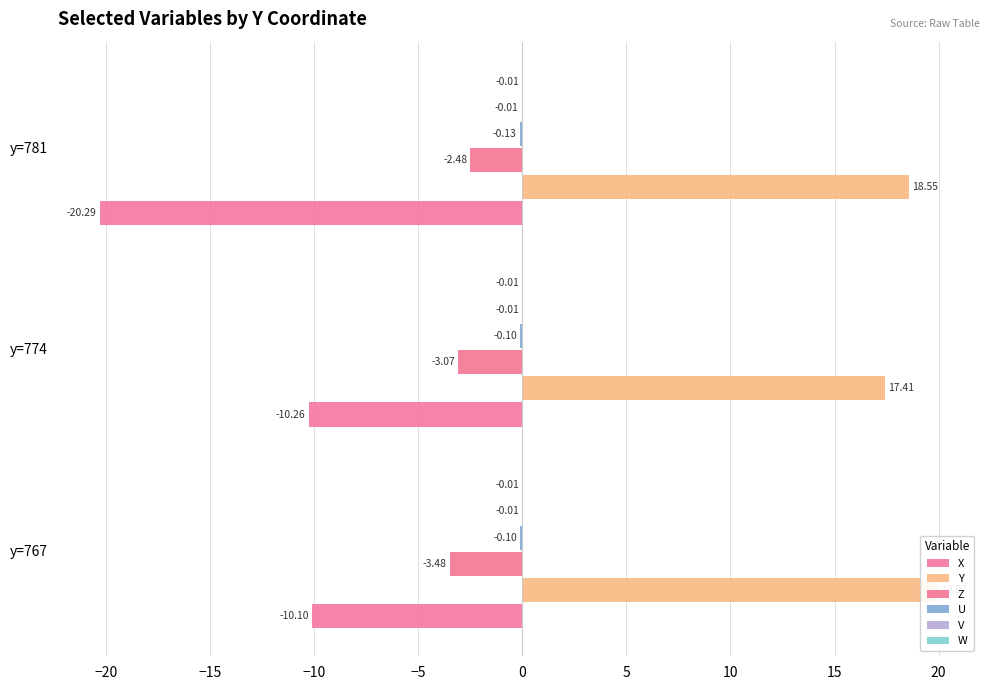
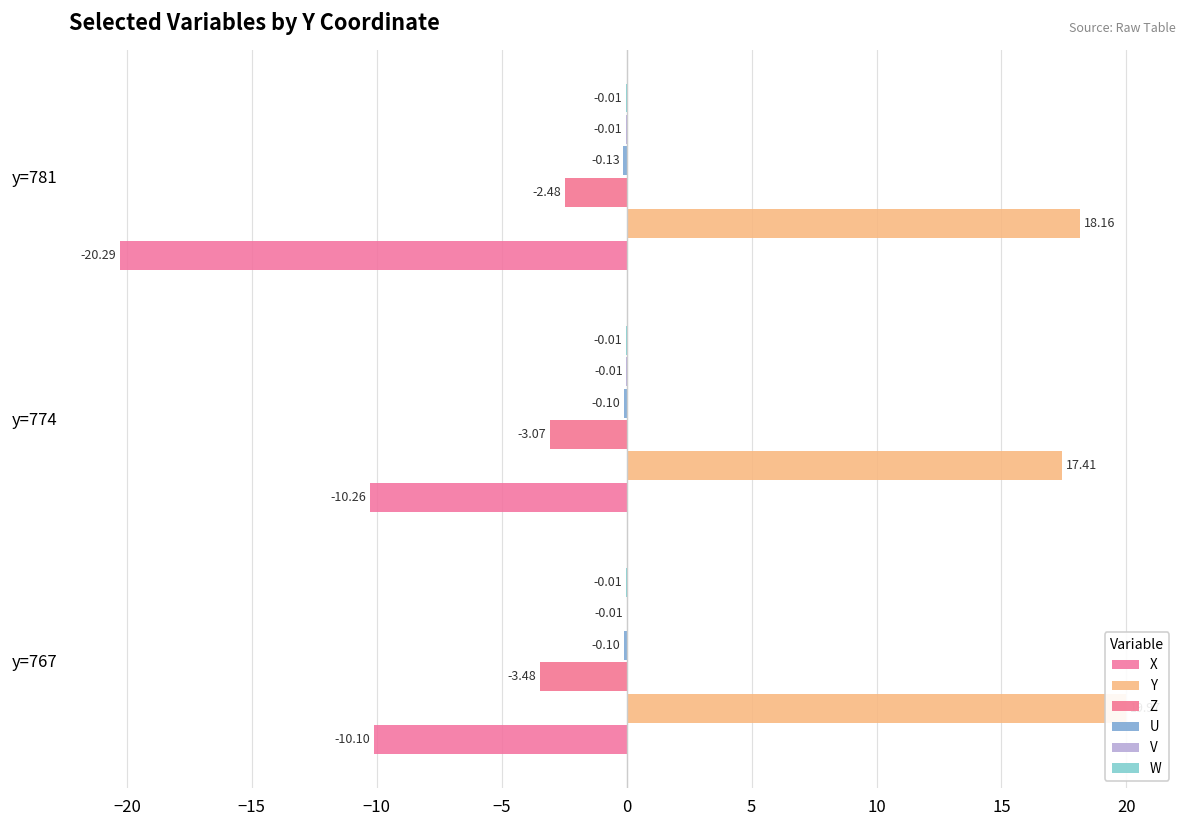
Y, y=781: 18.55 -> 18.16
